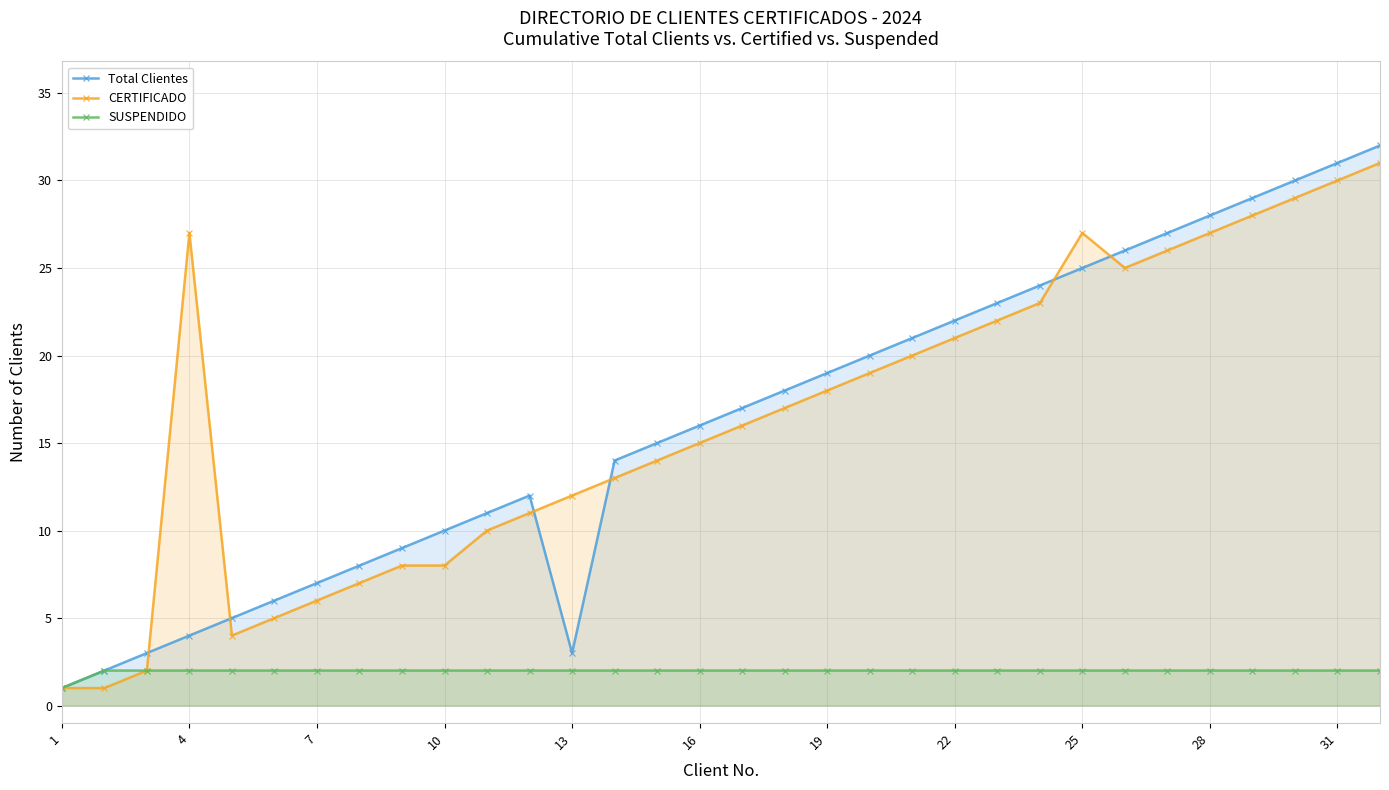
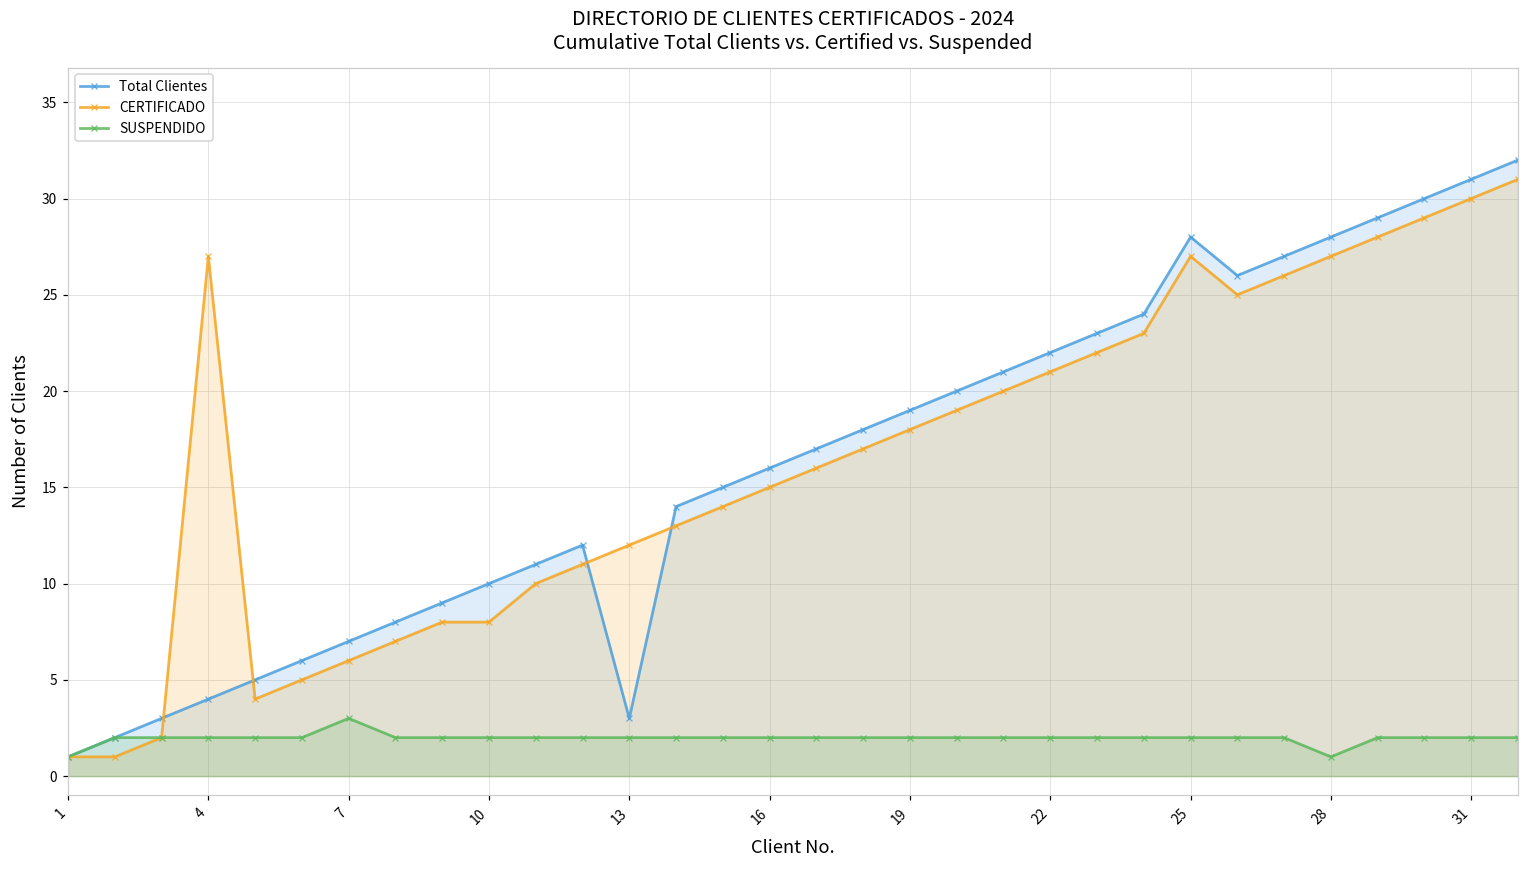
SUSPENDIDO, 7: 2 -> 3
Total Clientes, 25: 25 -> 28
SUSPENDIDO, 28: 2 -> 1
